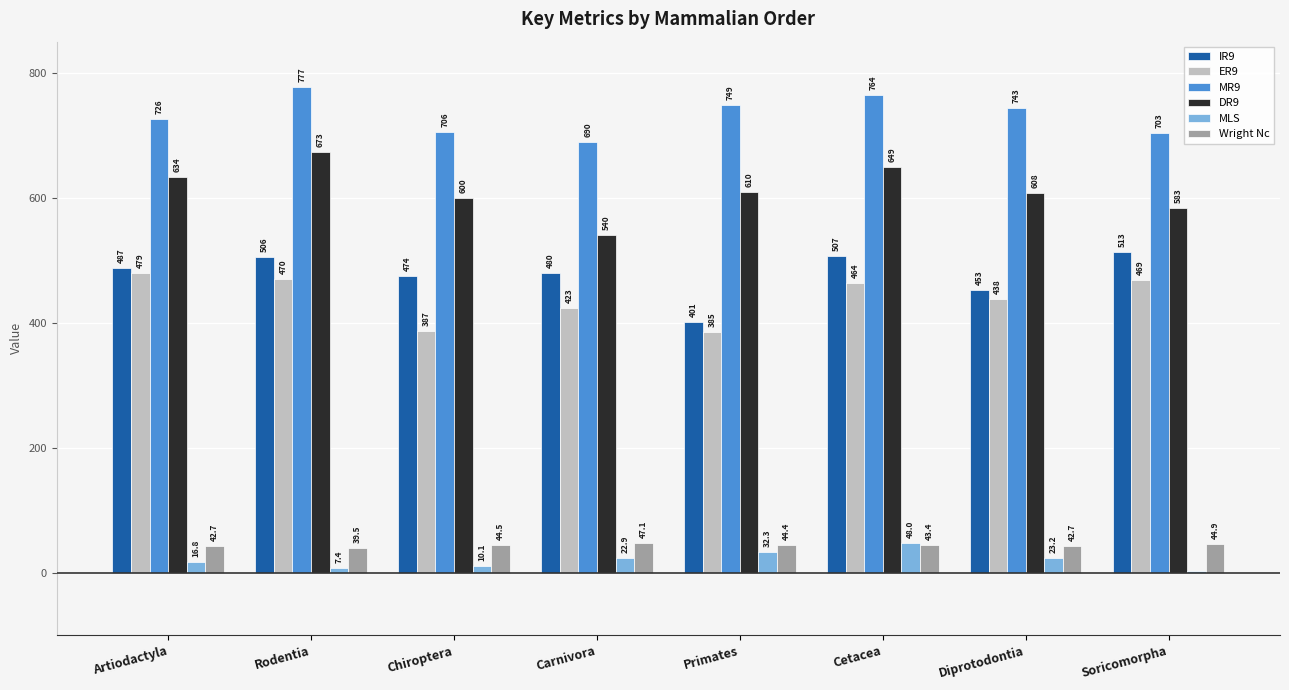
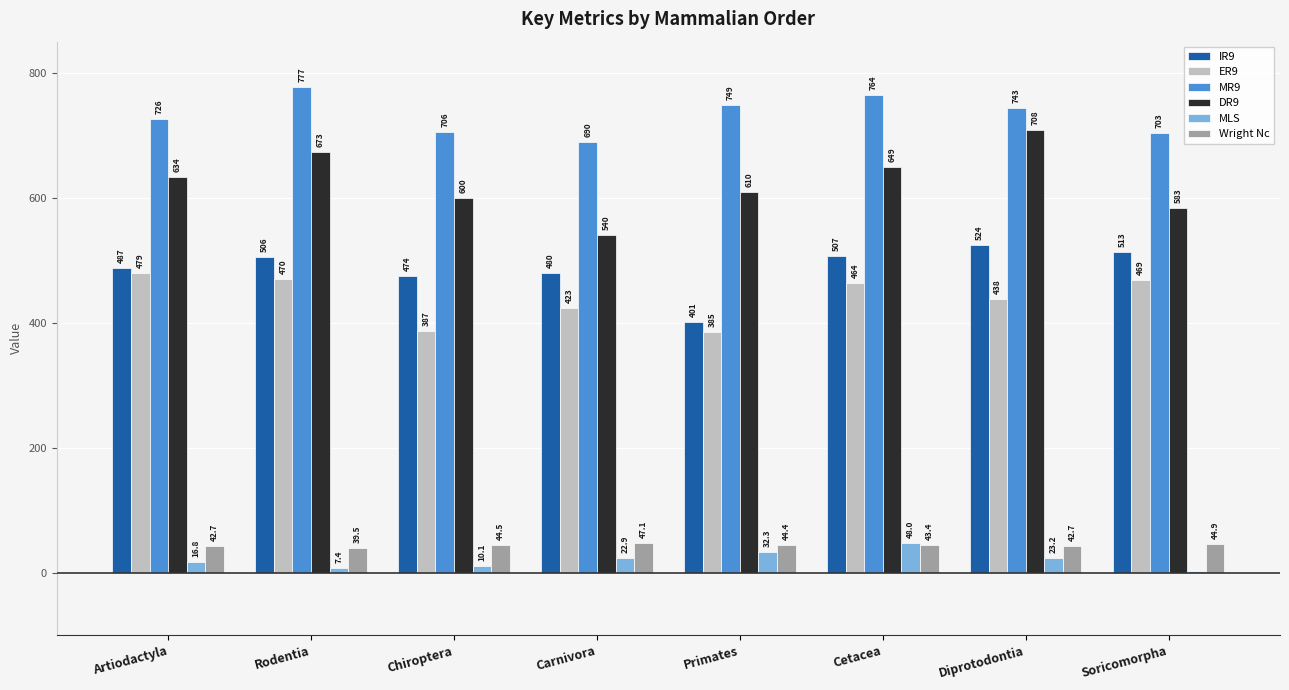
IR9, Diprotodontia: 453 -> 524
DR9, Diprotodontia: 608 -> 708
